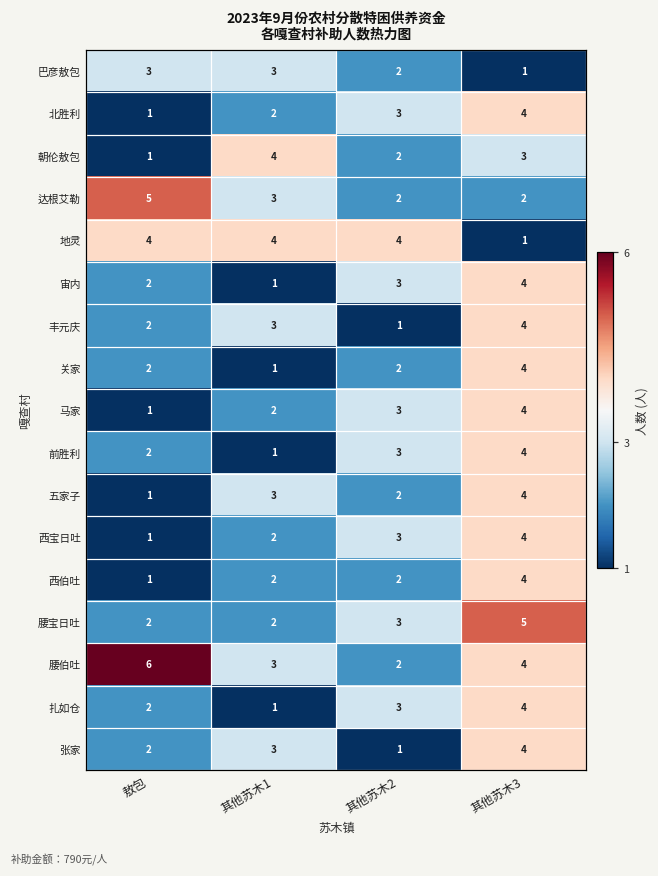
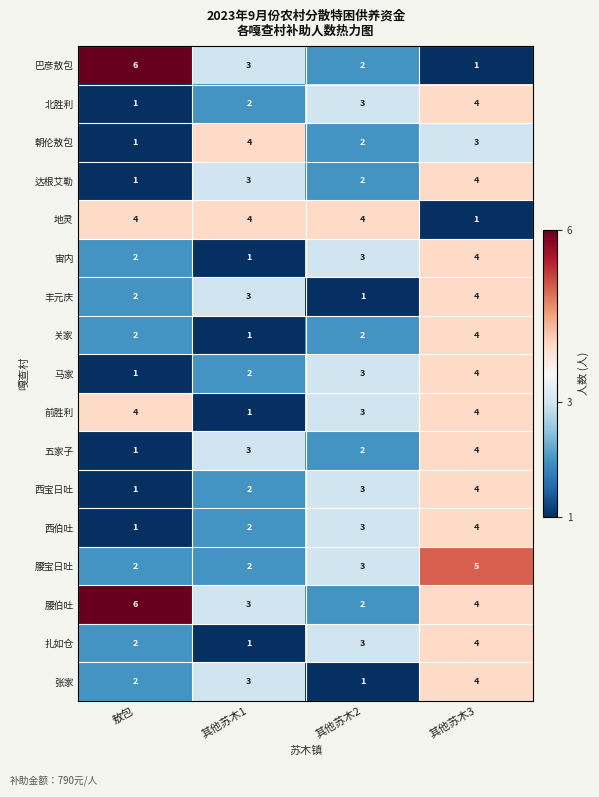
巴彦敖包, 敖包: 3 -> 6
达根艾勒, 敖包: 5 -> 1
达根艾勒, 其他苏木3: 2 -> 4
前胜利, 敖包: 2 -> 4
西伯吐, 其他苏木2: 2 -> 3
